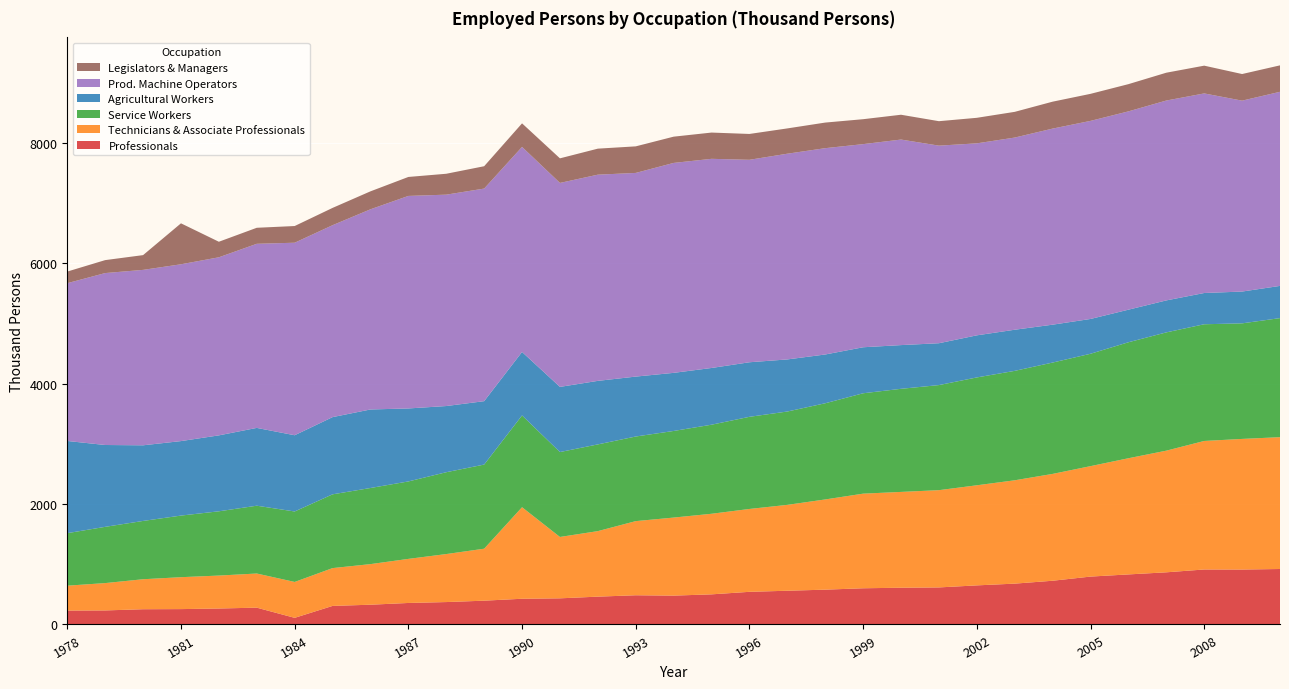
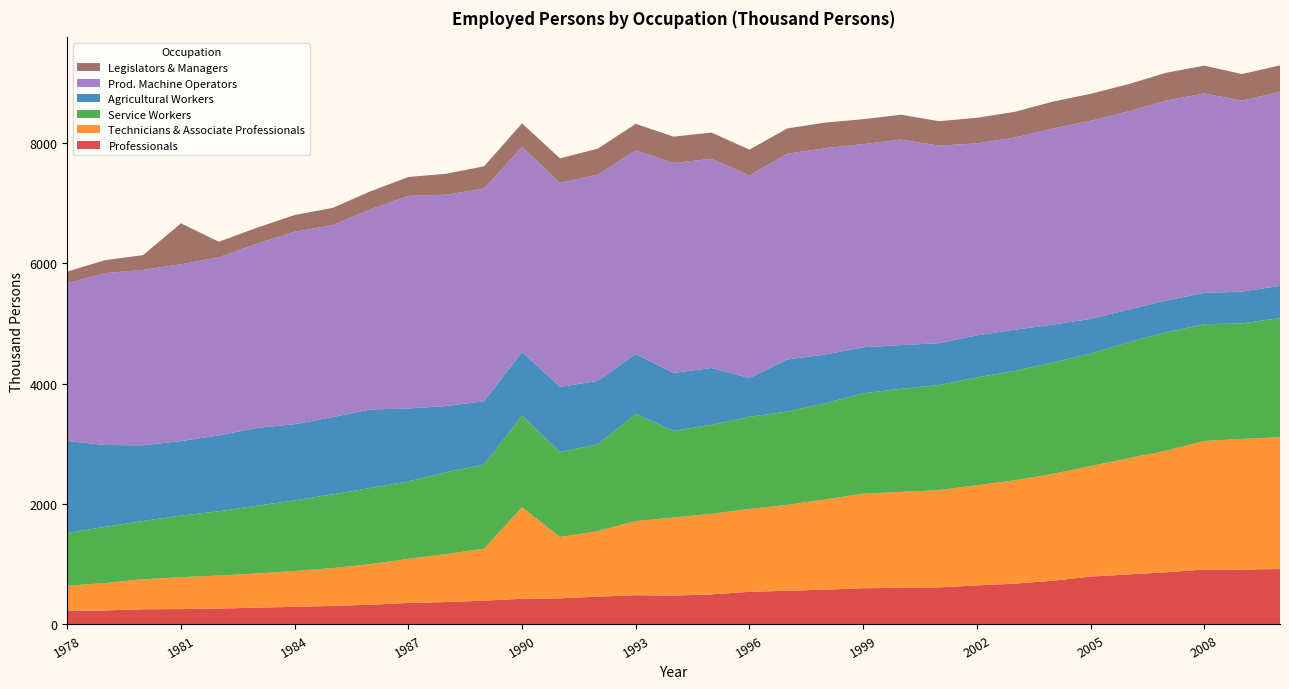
Professionals, 1984: 100 -> 300
Service Workers, 1993: 1400 -> 1800
Agricultural Workers, 1996: 900 -> 600
